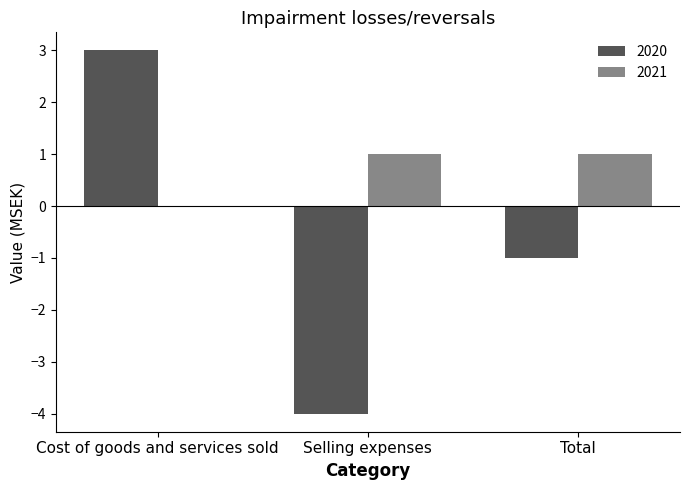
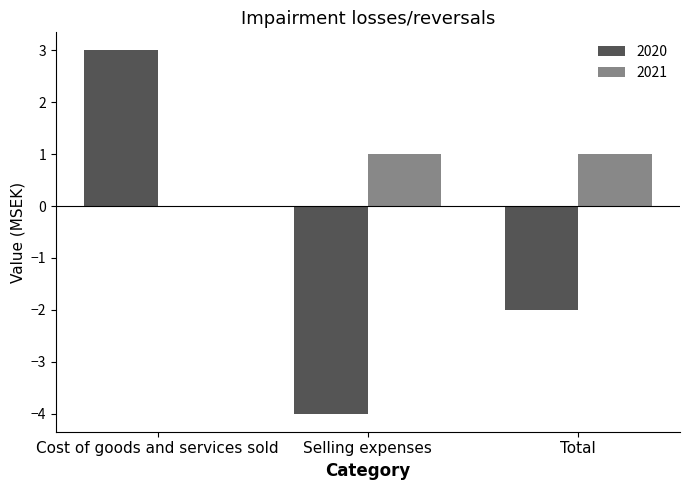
2020, Total: -1 -> -2
